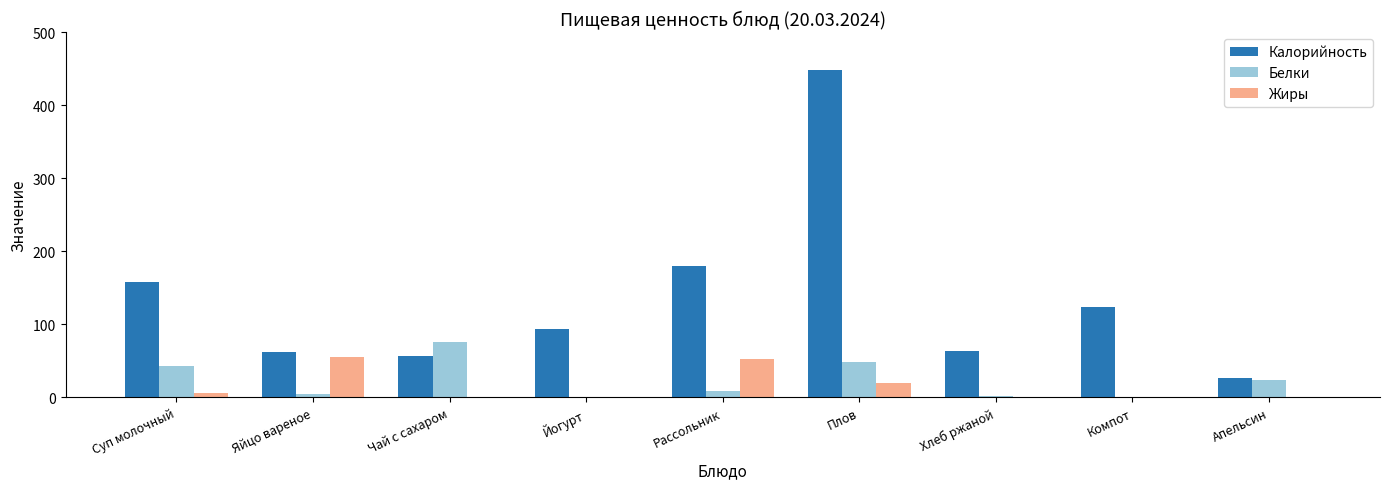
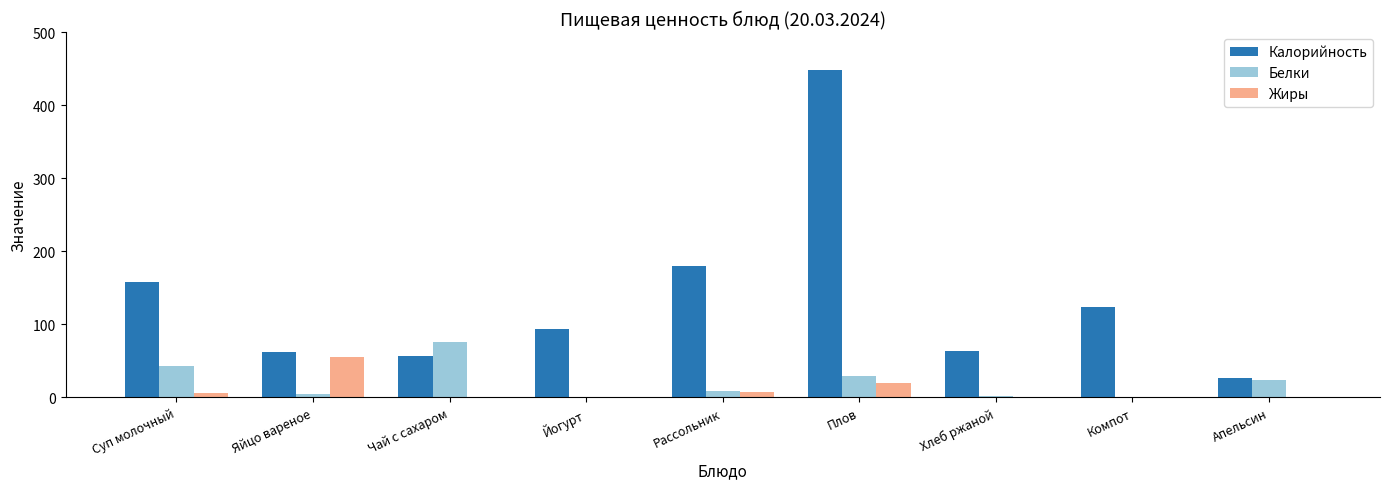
Жиры, Рассольник: 50 -> 10
Белки, Плов: 50 -> 30
